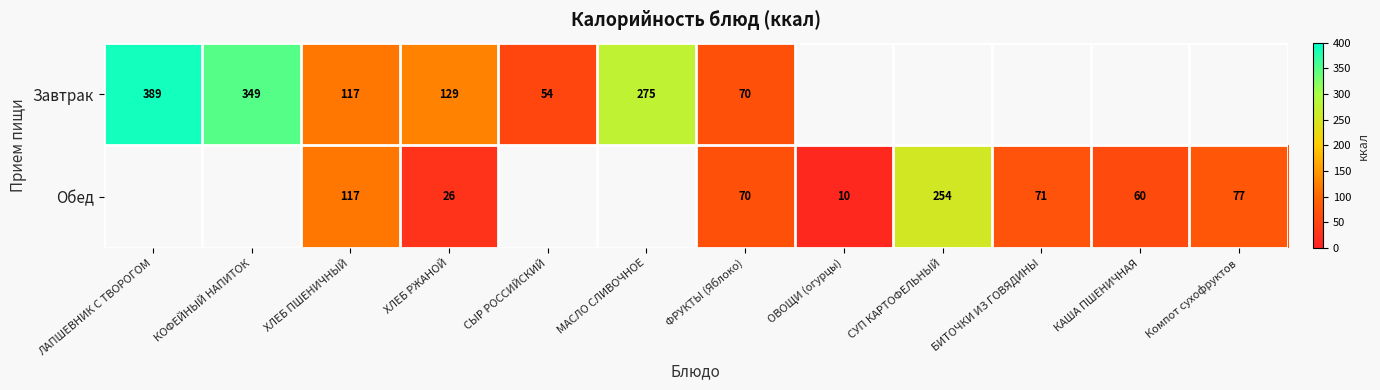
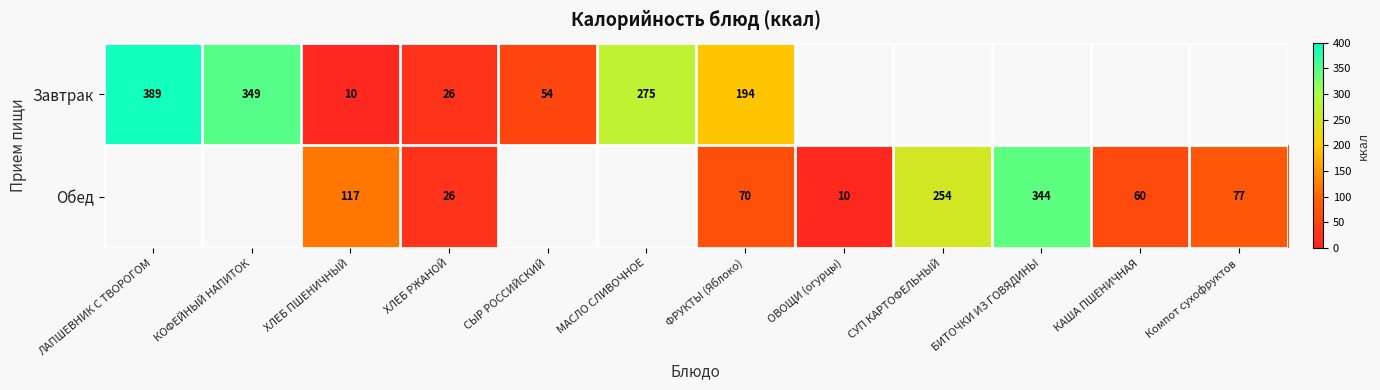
Завтрак, ХЛЕБ ПШЕНИЧНЫЙ: 117 -> 10
Завтрак, ХЛЕБ РЖАНОЙ: 129 -> 26
Завтрак, ФРУКТЫ (Яблоко): 70 -> 194
Обед, БИТОЧКИ ИЗ ГОВЯДИНЫ: 71 -> 344
